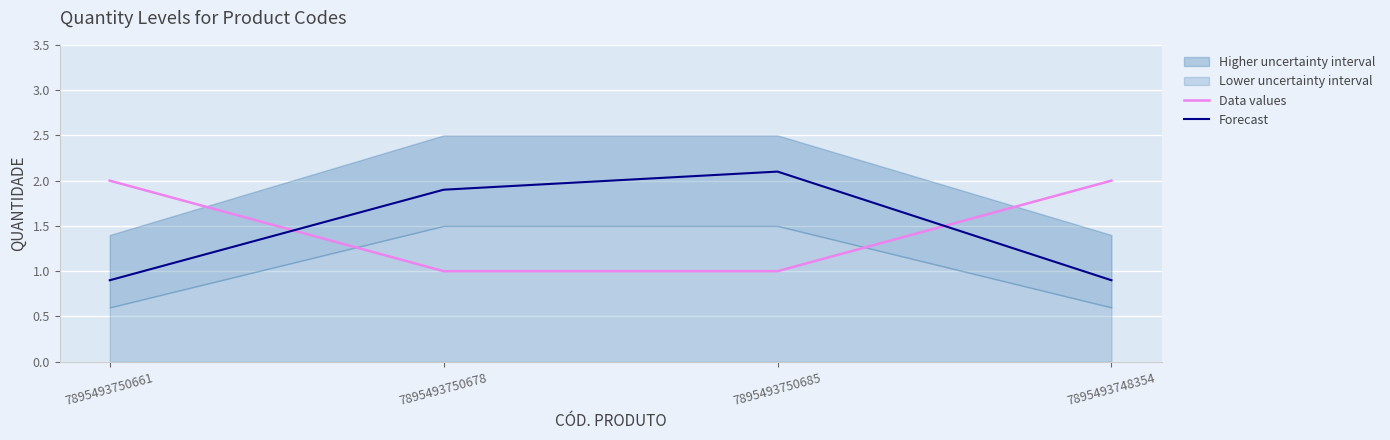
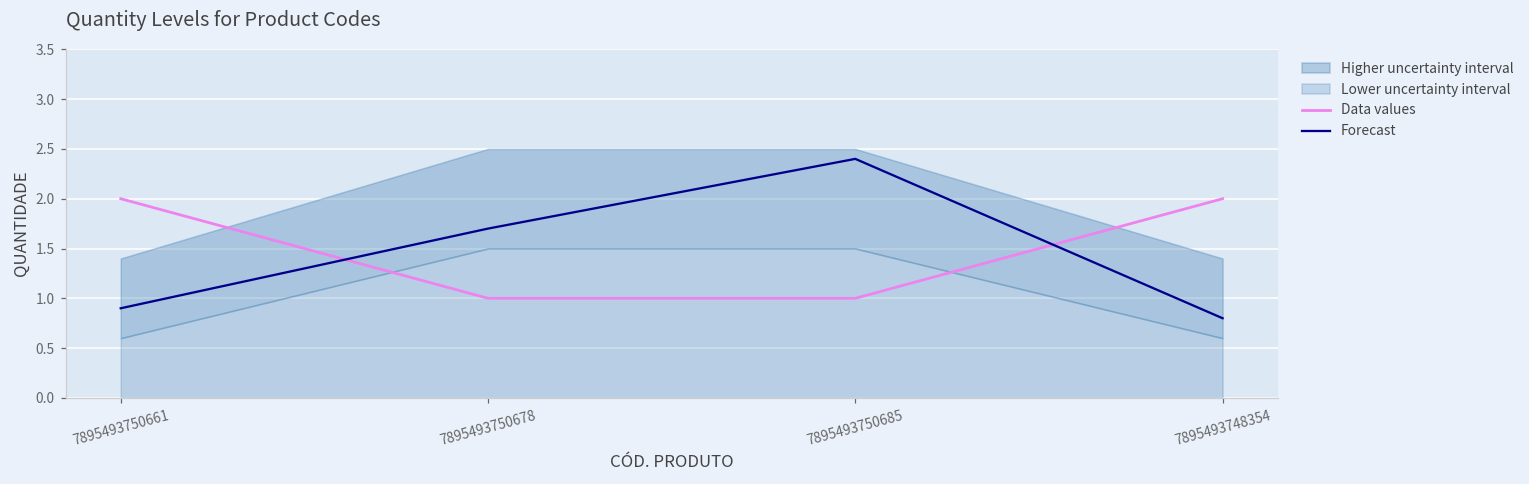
Forecast, 7895493750678: 1.9 -> 1.7
Forecast, 7895493750685: 2.1 -> 2.4
Forecast, 7895493748354: 0.9 -> 0.8
